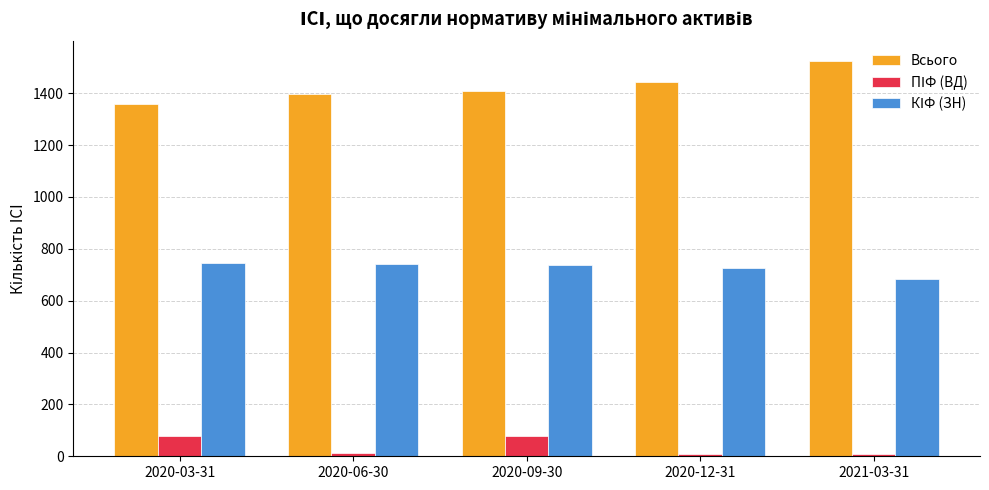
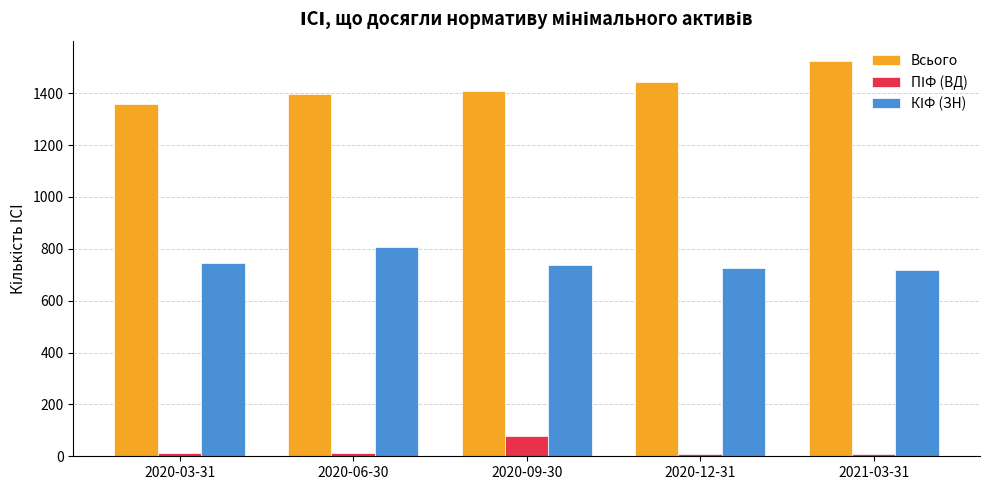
ПІФ (ВД), 2020-03-31: 80 -> 10
КІФ (ЗН), 2020-06-30: 740 -> 810
КІФ (ЗН), 2021-03-31: 680 -> 720
